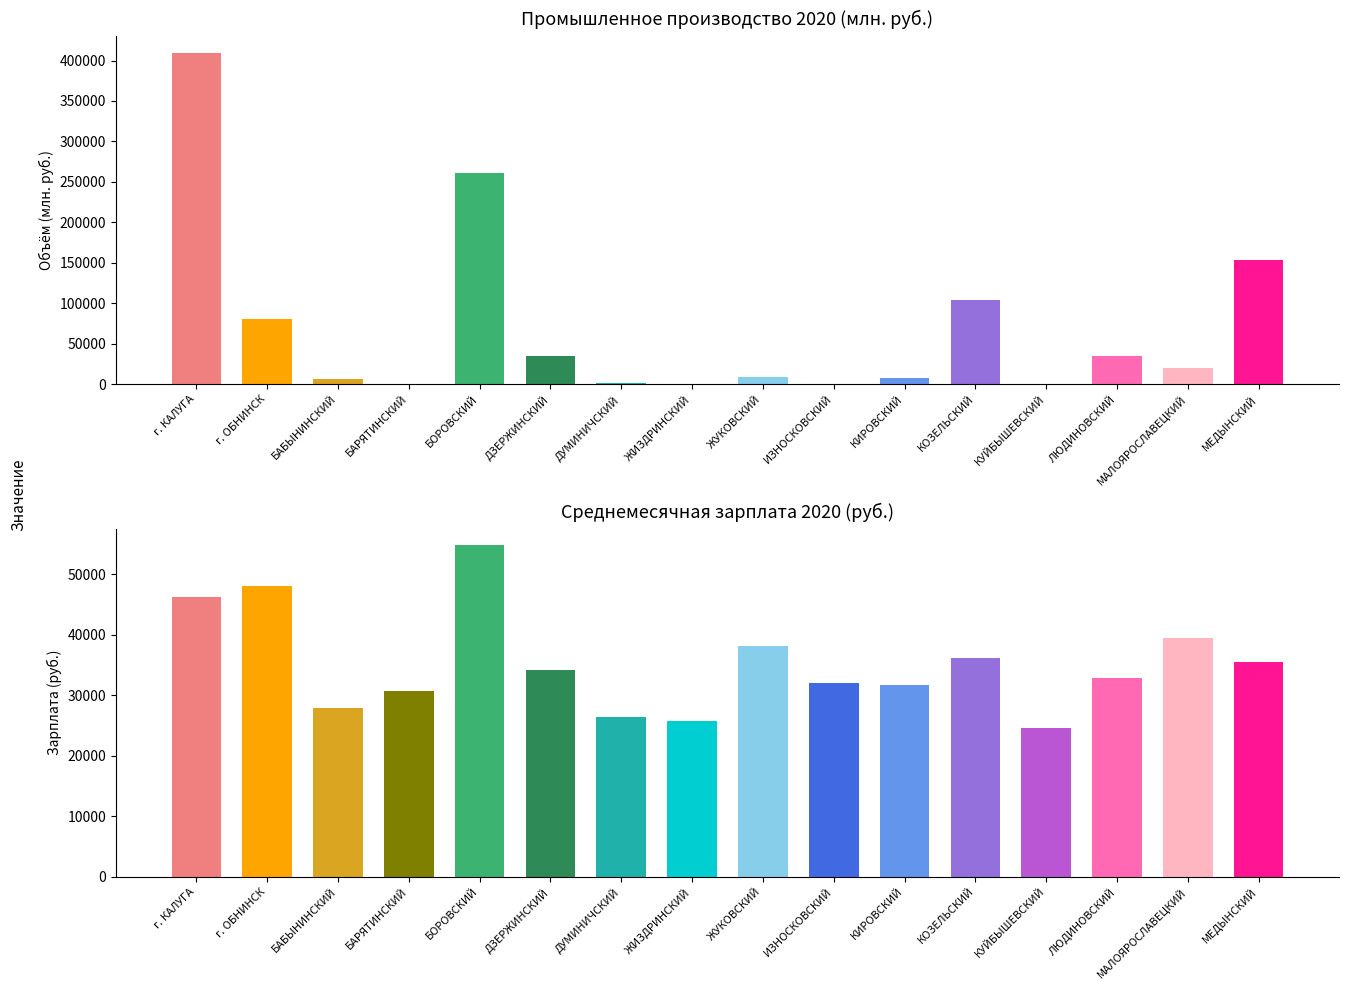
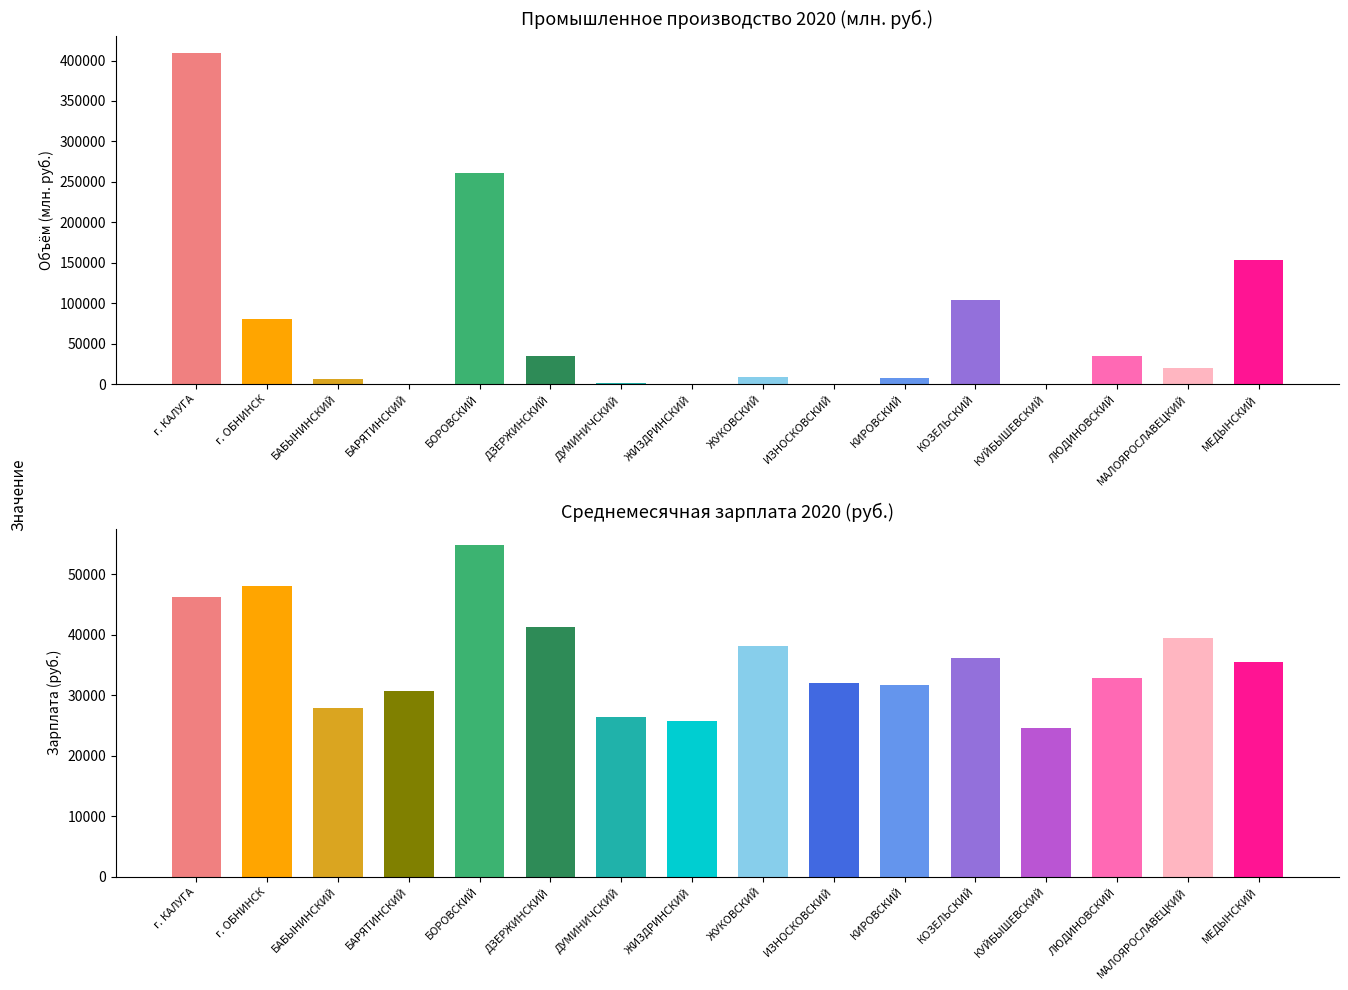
Среднемесячная зарплата 2020 (руб.), ДЗЕРЖИНСКИЙ: 34000 -> 41000
